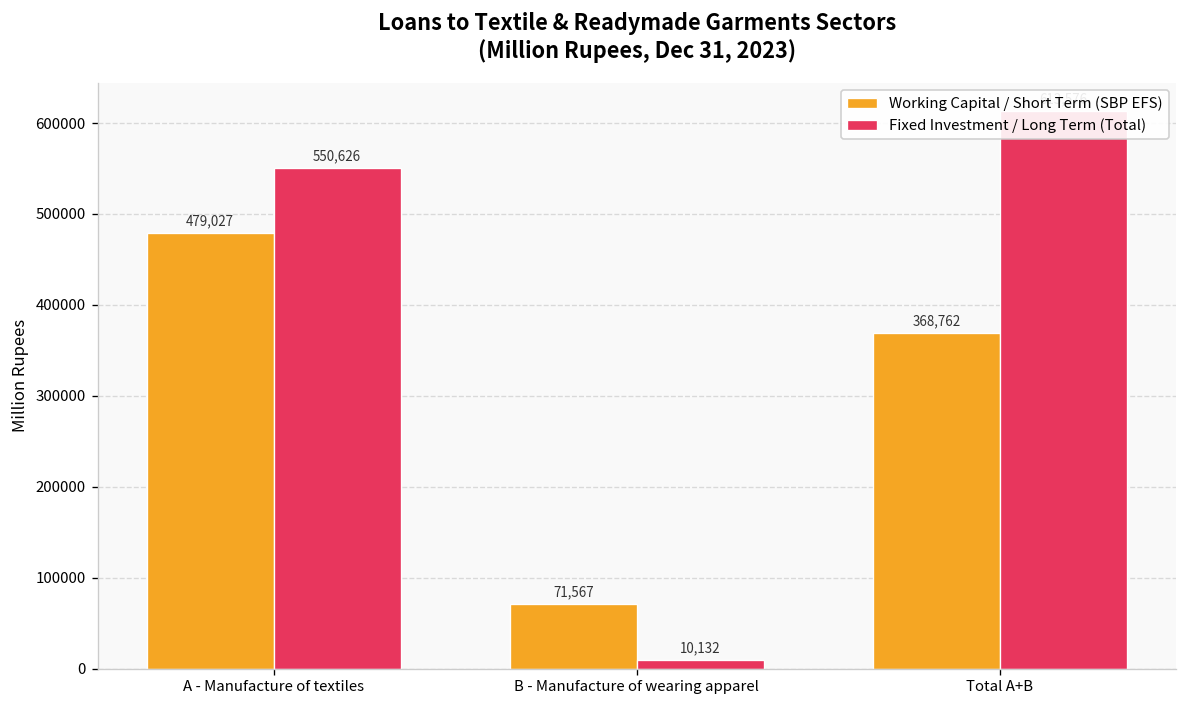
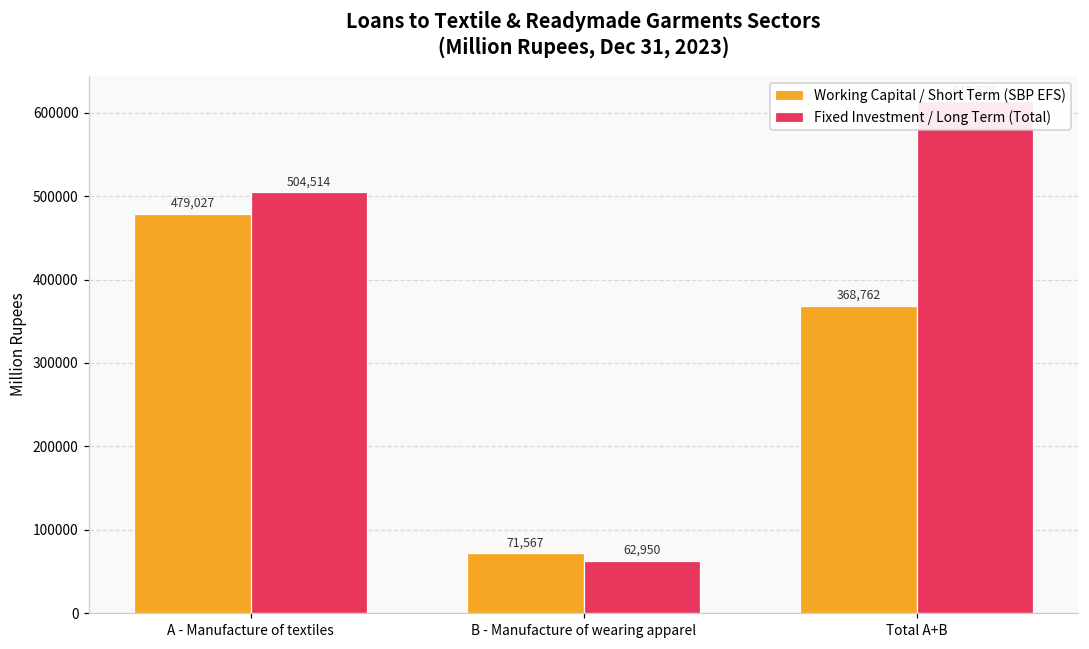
Fixed Investment / Long Term (Total), A - Manufacture of textiles: 550,626 -> 504,514
Fixed Investment / Long Term (Total), B - Manufacture of wearing apparel: 10,132 -> 62,950
